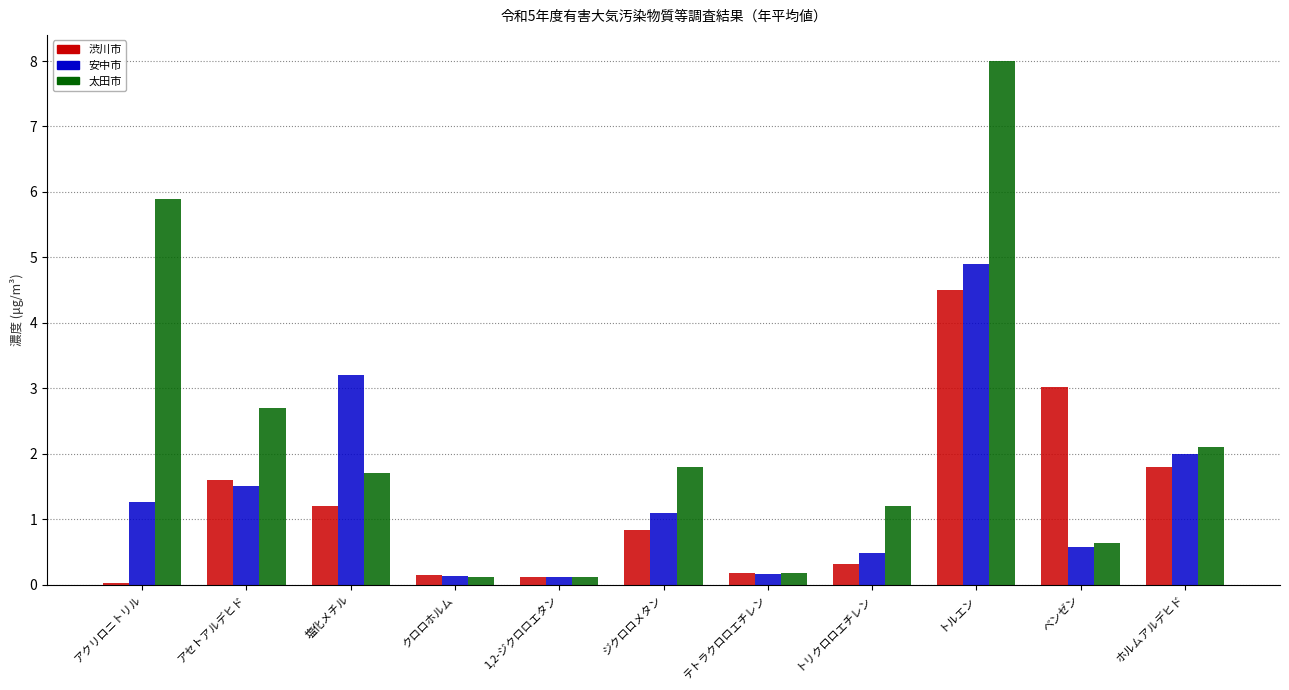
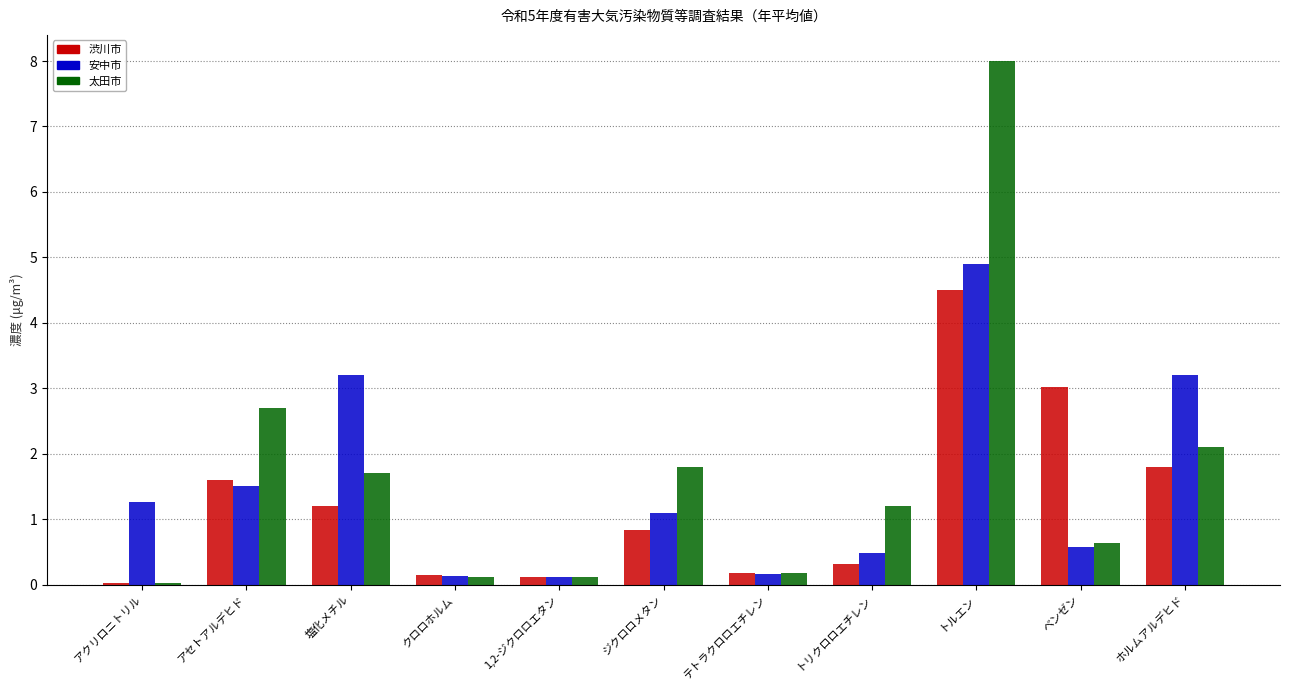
太田市, アクリロニトリル: 5.9 -> 0.0
安中市, ホルムアルデヒド: 2.0 -> 3.2
